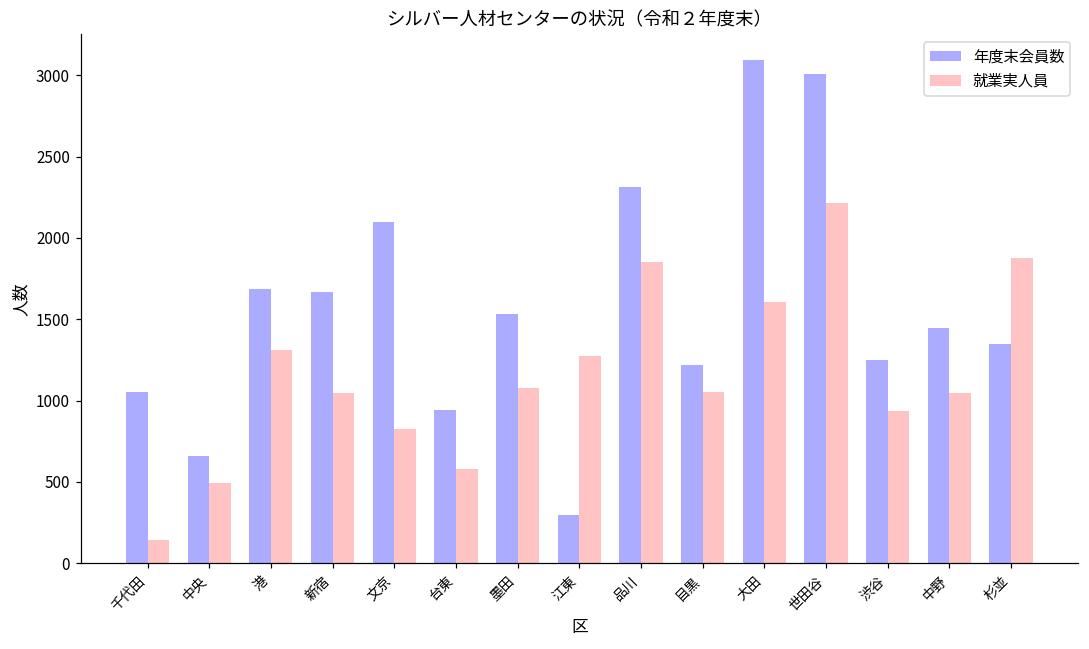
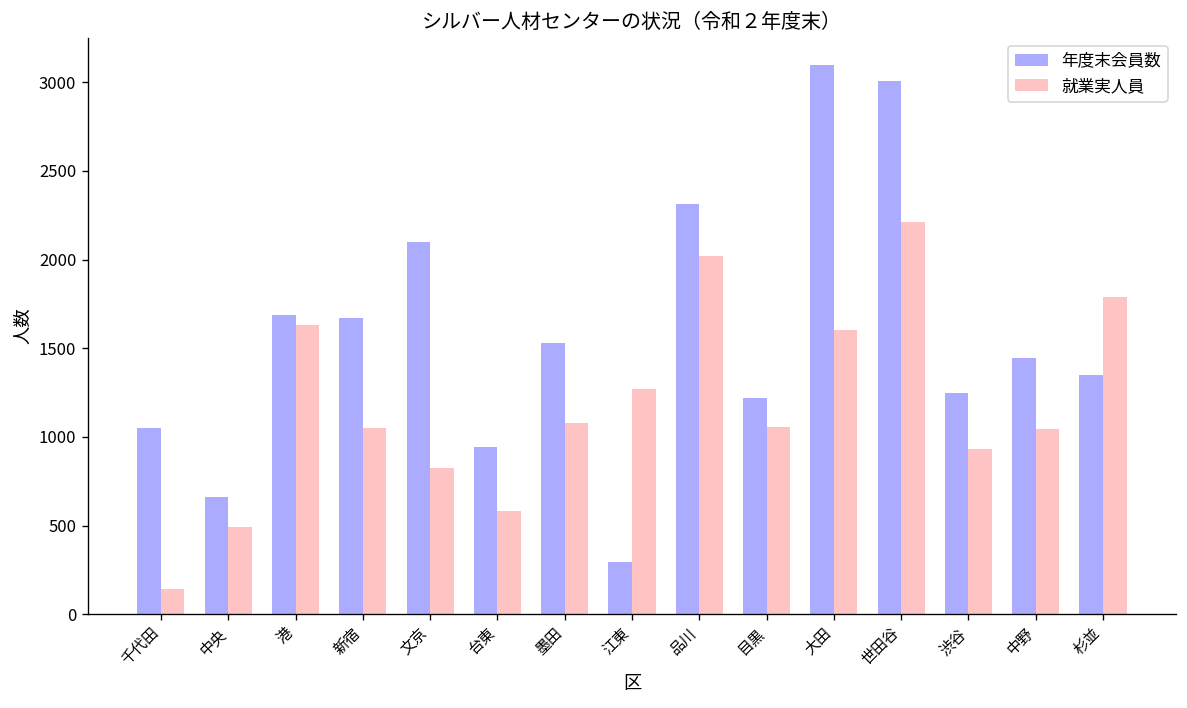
就業実人員, 港: 1310 -> 1630
就業実人員, 品川: 1850 -> 2020
就業実人員, 杉並: 1880 -> 1790
